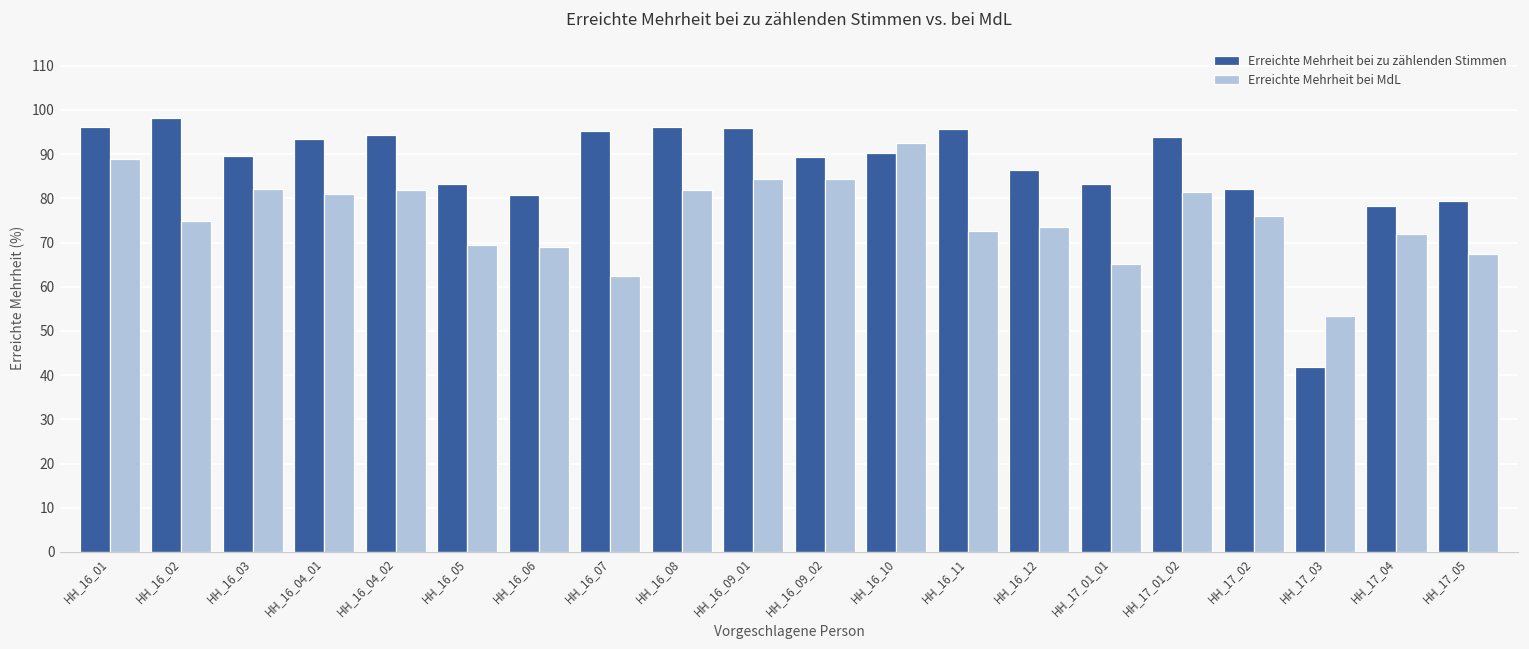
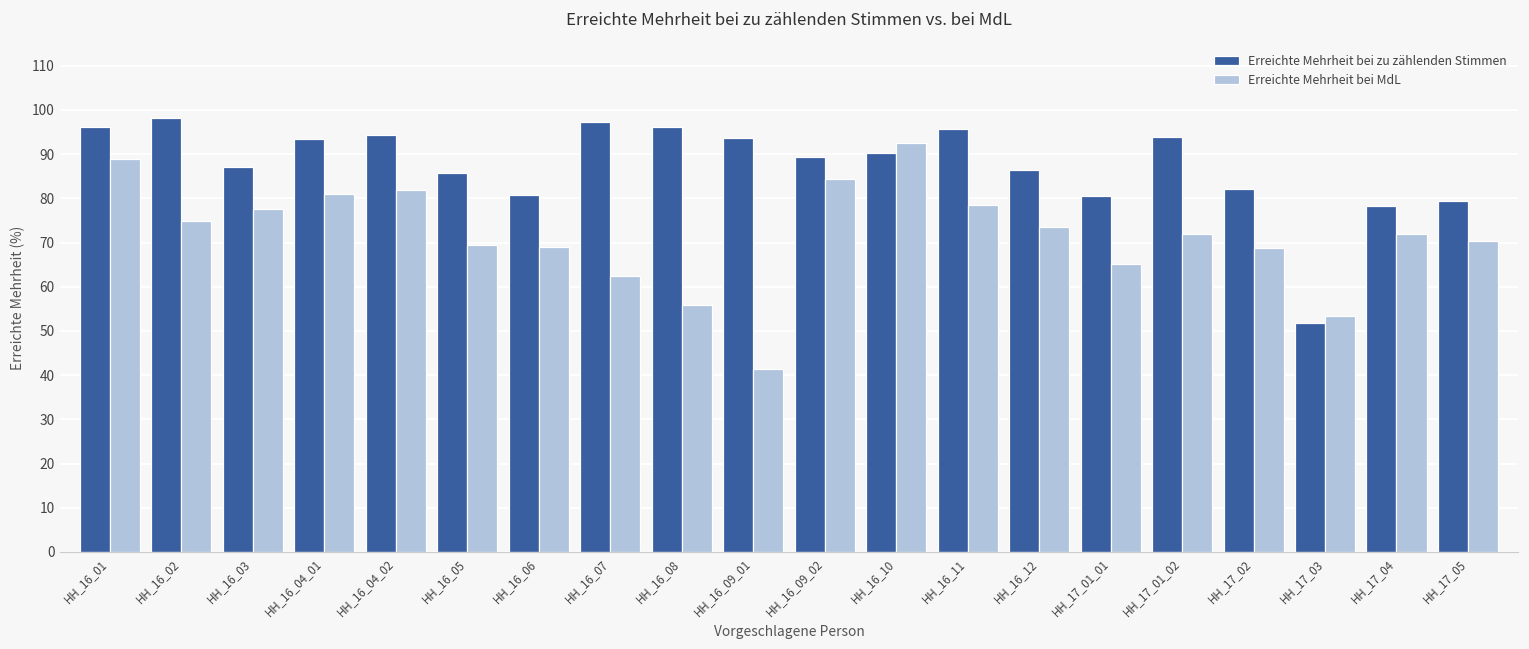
Erreichte Mehrheit bei zu zählenden Stimmen, HH_16_03: 90 -> 87
Erreichte Mehrheit bei MdL, HH_16_03: 82 -> 78
Erreichte Mehrheit bei zu zählenden Stimmen, HH_16_05: 83 -> 86
Erreichte Mehrheit bei zu zählenden Stimmen, HH_16_07: 95 -> 97
Erreichte Mehrheit bei MdL, HH_16_08: 82 -> 56
Erreichte Mehrheit bei zu zählenden Stimmen, HH_16_09_01: 96 -> 94
Erreichte Mehrheit bei MdL, HH_16_09_01: 84 -> 41
Erreichte Mehrheit bei MdL, HH_16_11: 73 -> 79
Erreichte Mehrheit bei zu zählenden Stimmen, HH_17_01_01: 83 -> 81
Erreichte Mehrheit bei MdL, HH_17_01_02: 82 -> 72
Erreichte Mehrheit bei MdL, HH_17_02: 76 -> 69
Erreichte Mehrheit bei zu zählenden Stimmen, HH_17_03: 42 -> 52
Erreichte Mehrheit bei MdL, HH_17_05: 67 -> 70
